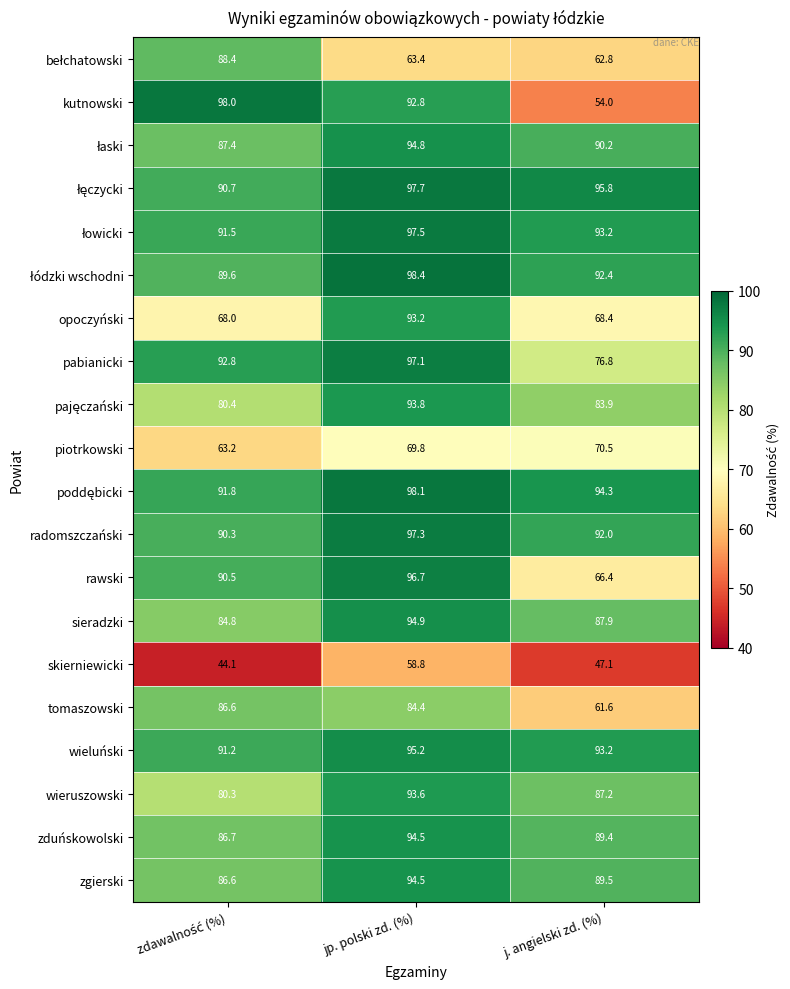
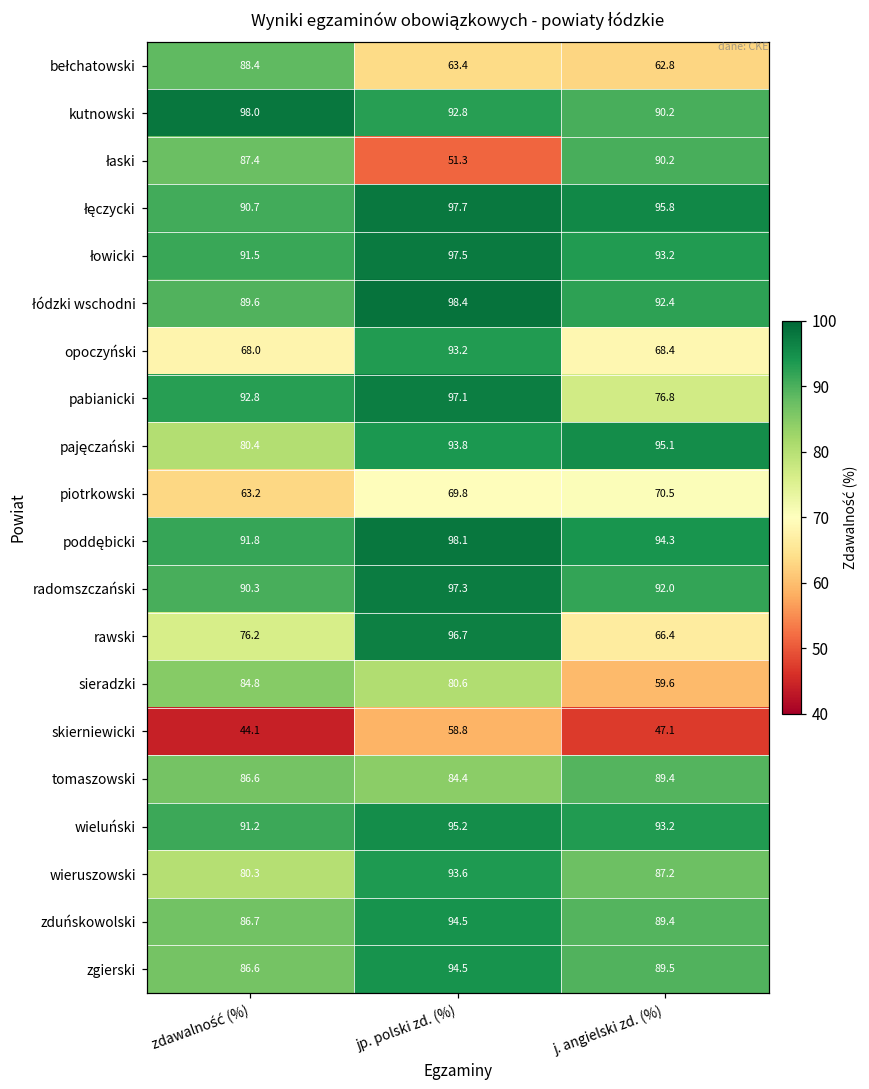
kutnowski, j. angielski zd. (%): 54.0 -> 90.2
łaski, jp. polski zd. (%): 94.8 -> 51.3
pajęczański, j. angielski zd. (%): 83.9 -> 95.1
rawski, zdawalność (%): 90.5 -> 76.2
sieradzki, jp. polski zd. (%): 94.9 -> 80.6
sieradzki, j. angielski zd. (%): 87.9 -> 59.6
tomaszowski, j. angielski zd. (%): 61.6 -> 89.4
